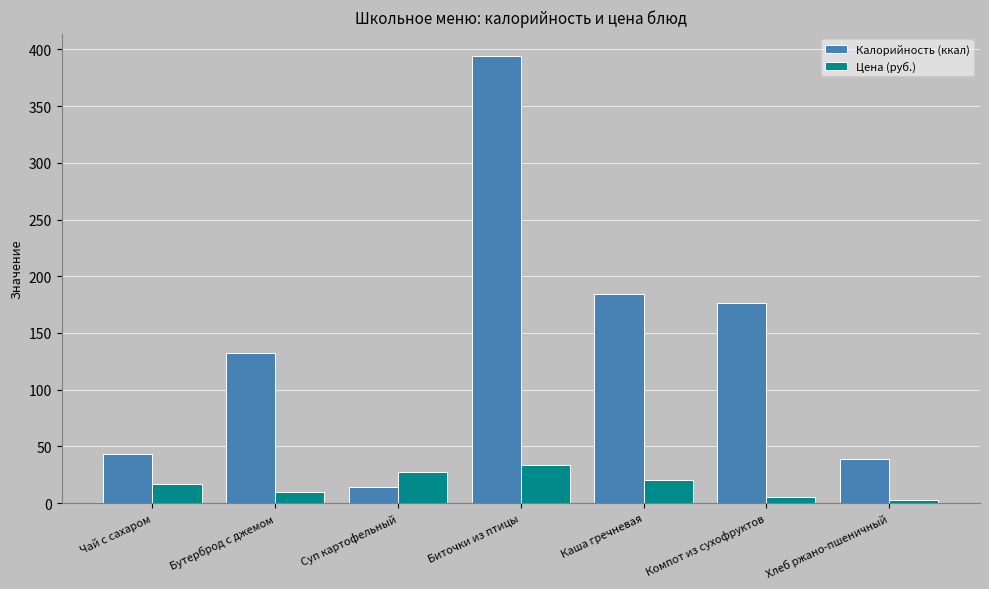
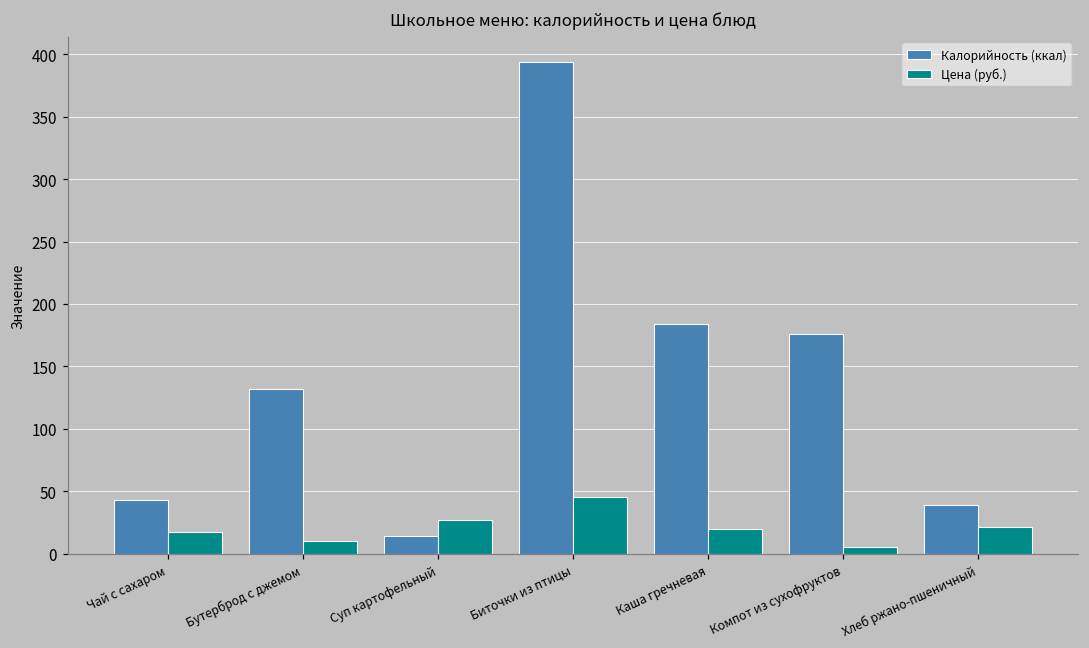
Цена (руб.), Биточки из птицы: 34 -> 45
Цена (руб.), Хлеб ржано-пшеничный: 3 -> 21
